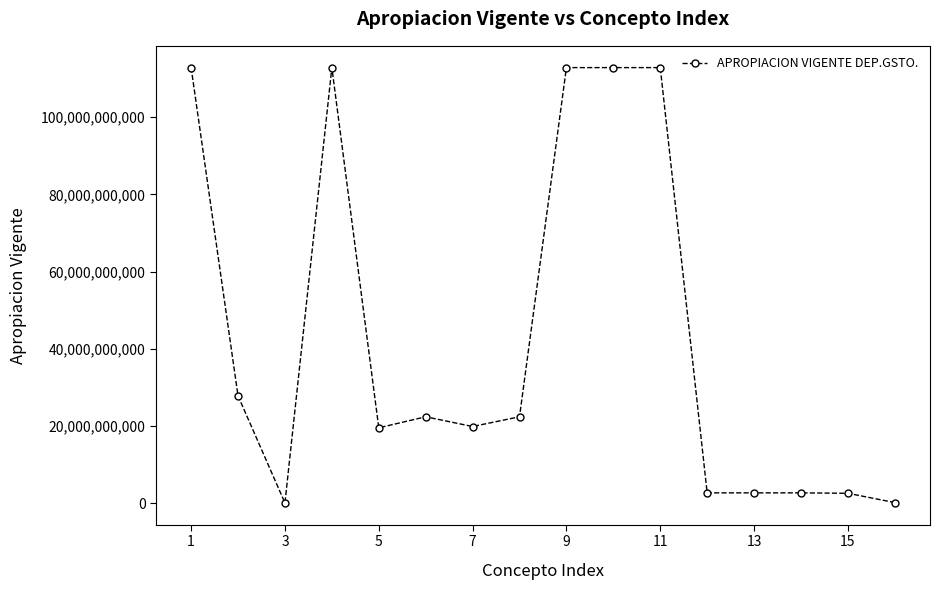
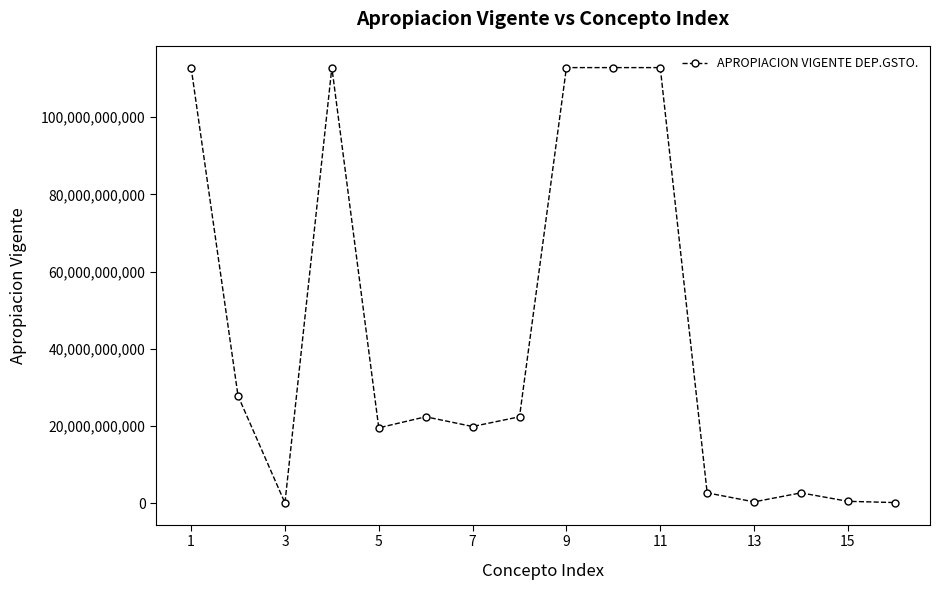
13: 3,000,000,000 -> 0
15: 3,000,000,000 -> 1,000,000,000
